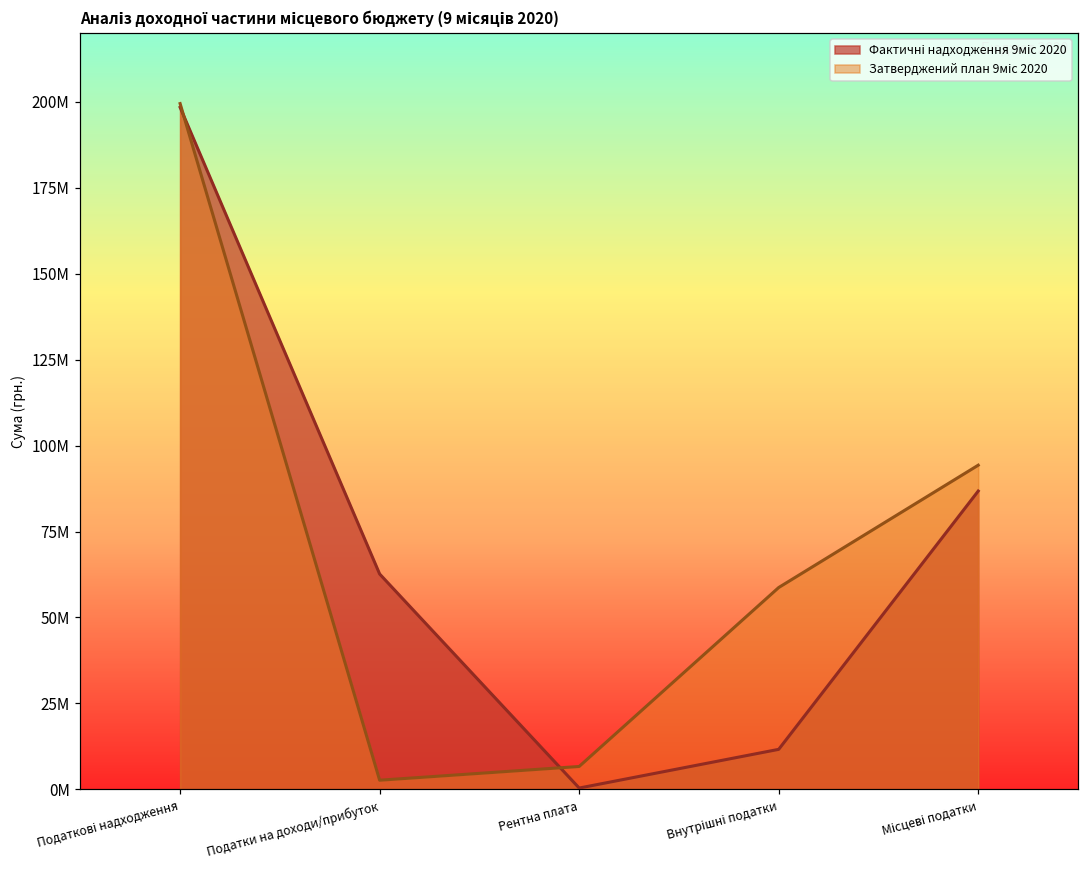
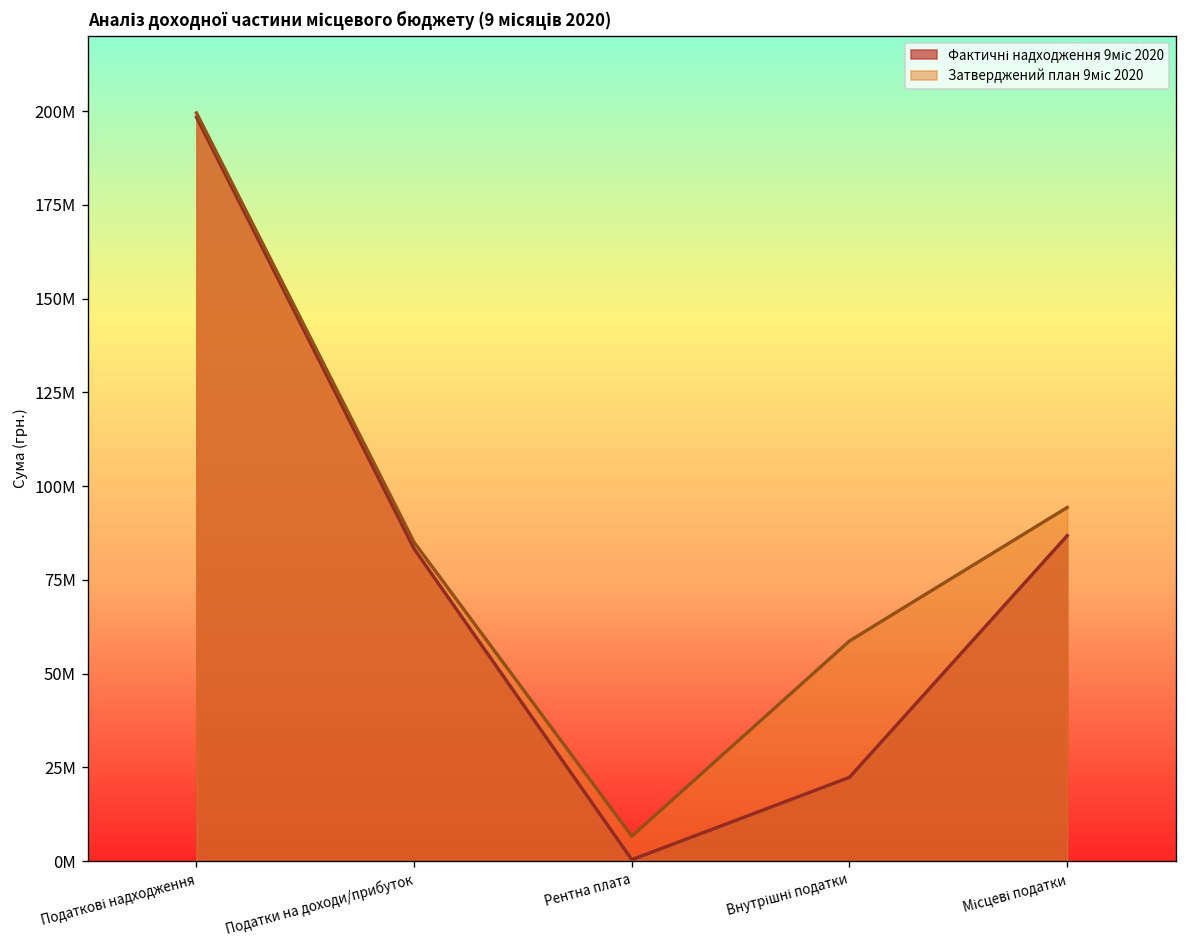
Фактичні надходження 9міс 2020, Податки на доходи/прибуток: 63000000 -> 83000000
Затверджений план 9міс 2020, Податки на доходи/прибуток: 3000000 -> 85000000
Фактичні надходження 9міс 2020, Внутрішні податки: 12000000 -> 22000000
